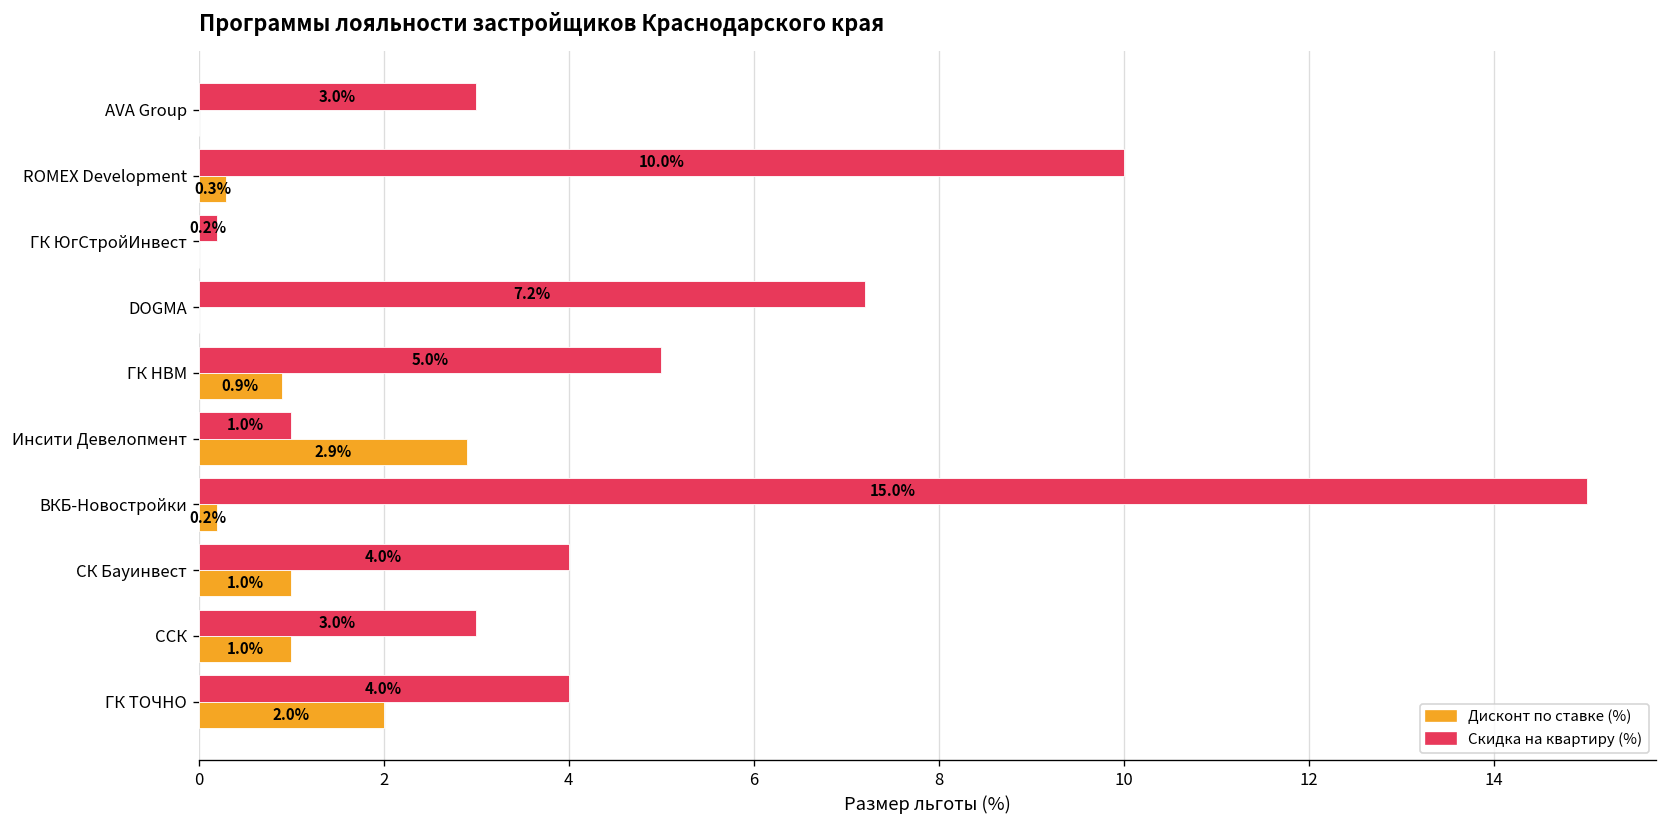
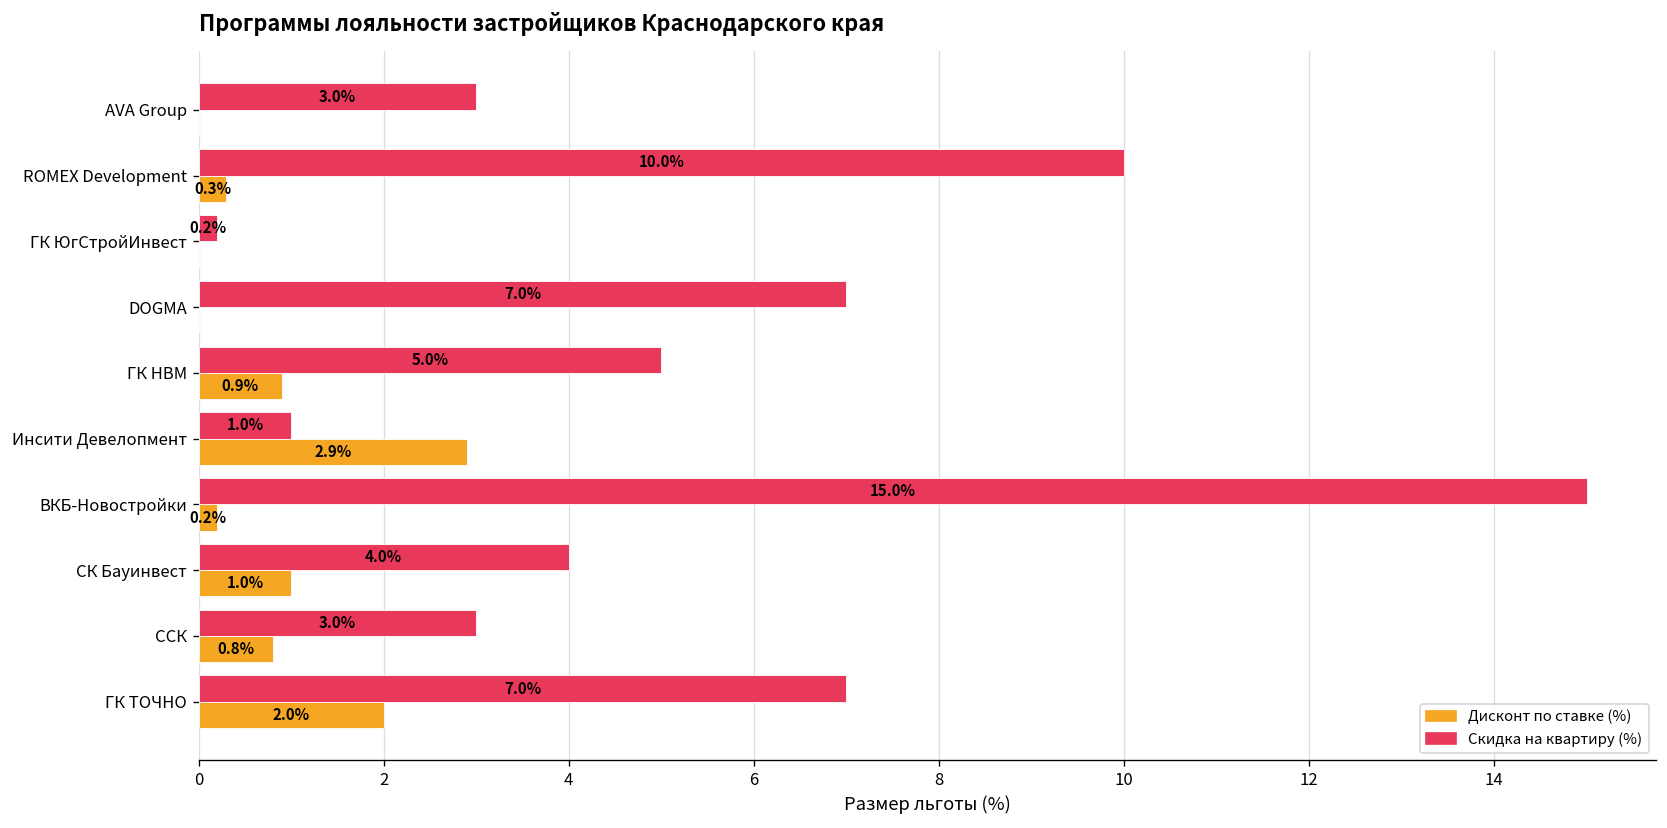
Скидка на квартиру (%), DOGMA: 7.2% -> 7.0%
Дисконт по ставке (%), ССК: 1.0% -> 0.8%
Скидка на квартиру (%), ГК ТОЧНО: 4.0% -> 7.0%
